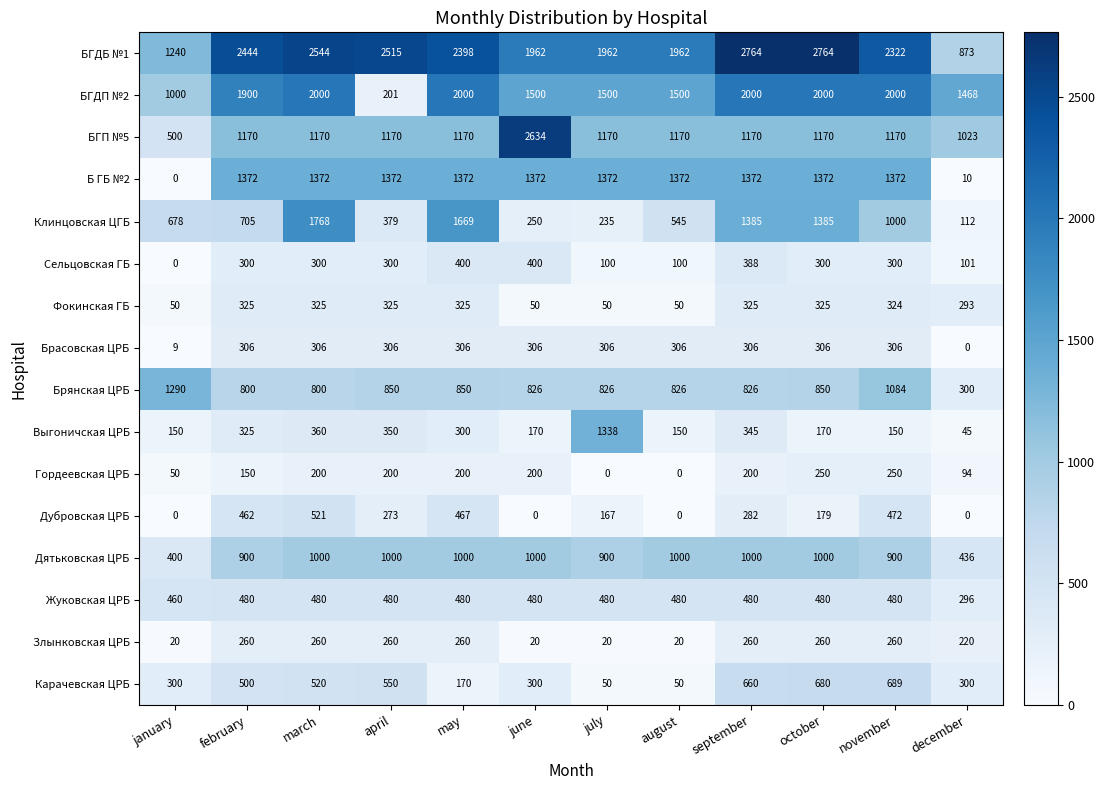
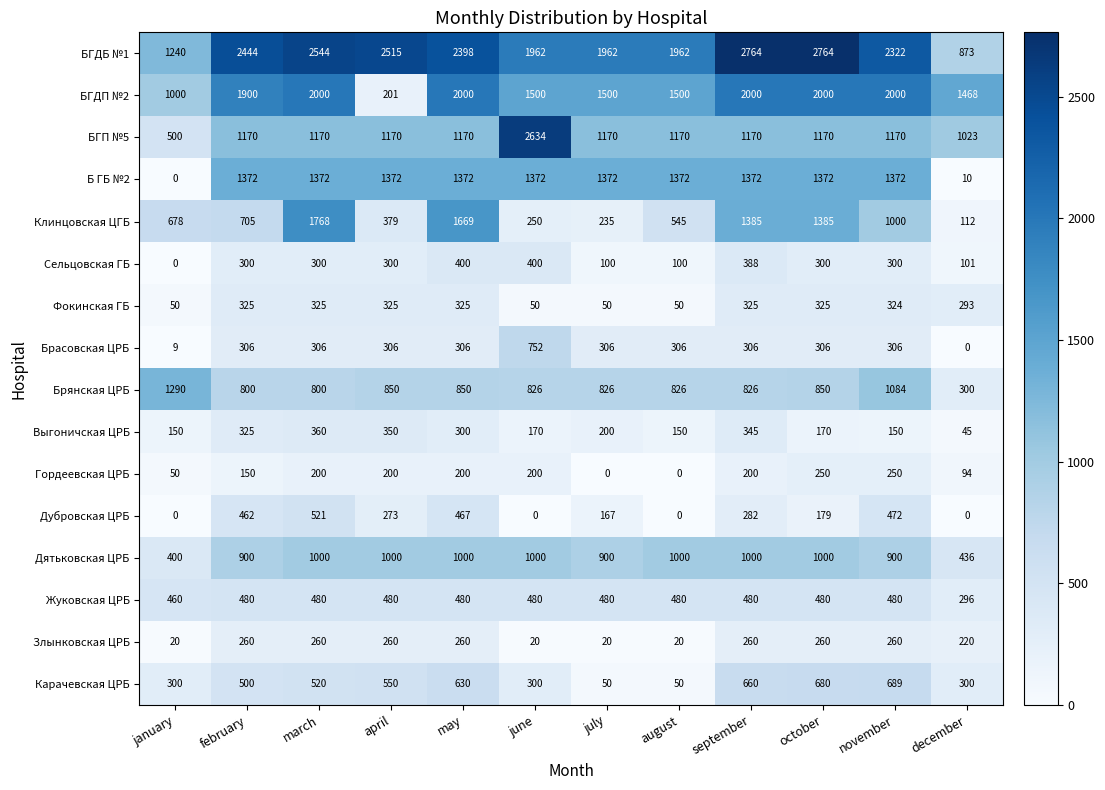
Брасовская ЦРБ, june: 306 -> 752
Выгоничская ЦРБ, july: 1338 -> 200
Карачевская ЦРБ, may: 170 -> 630
